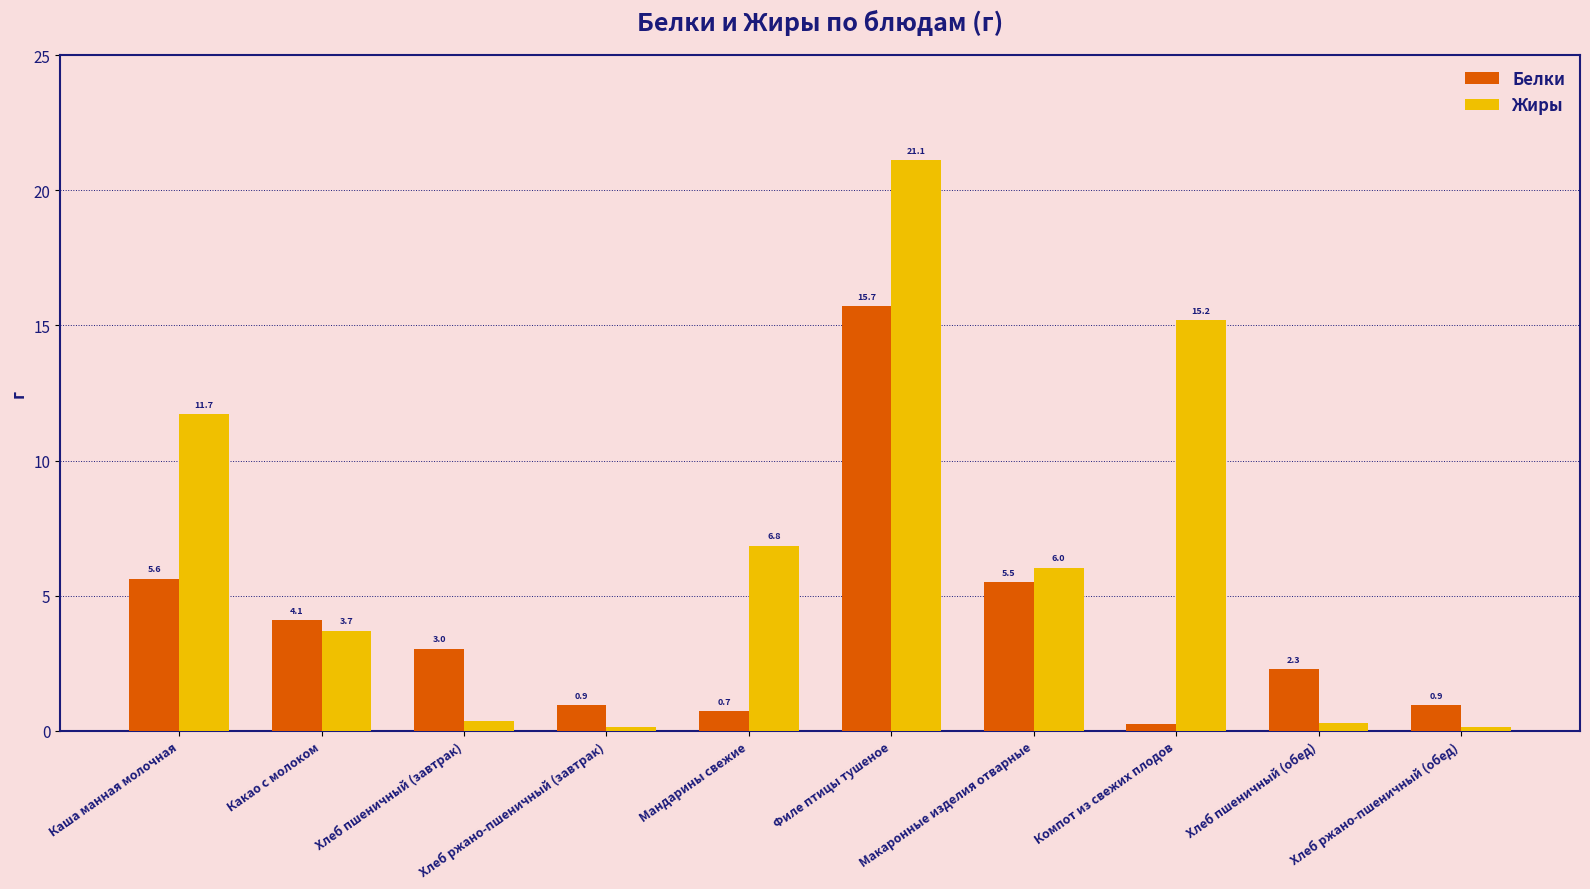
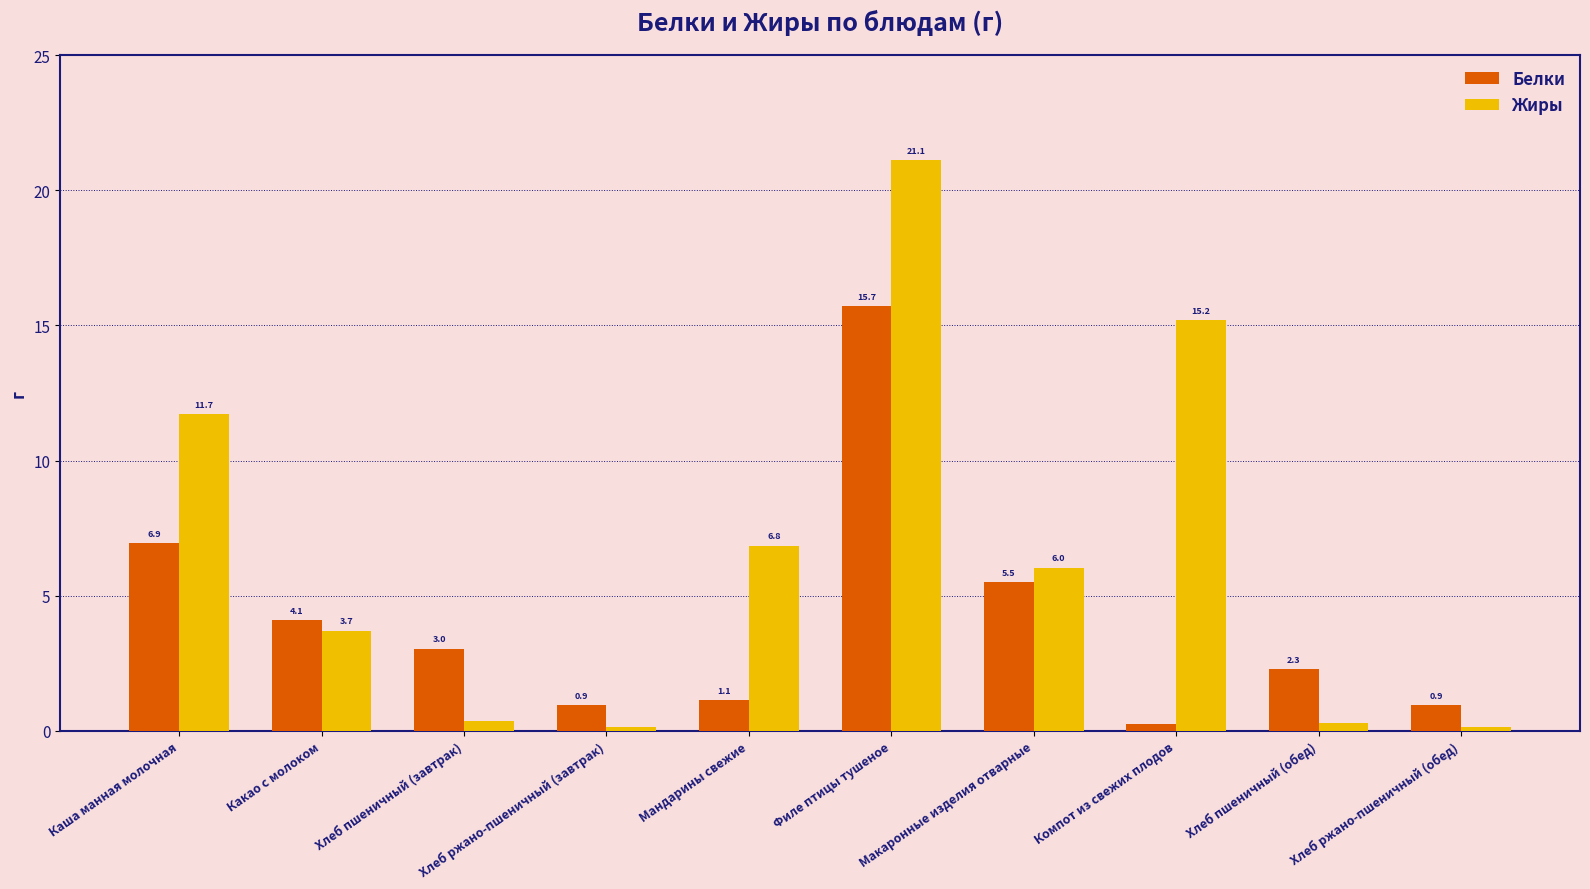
Белки, Каша манная молочная: 5.6 -> 6.9
Белки, Мандарины свежие: 0.7 -> 1.1
